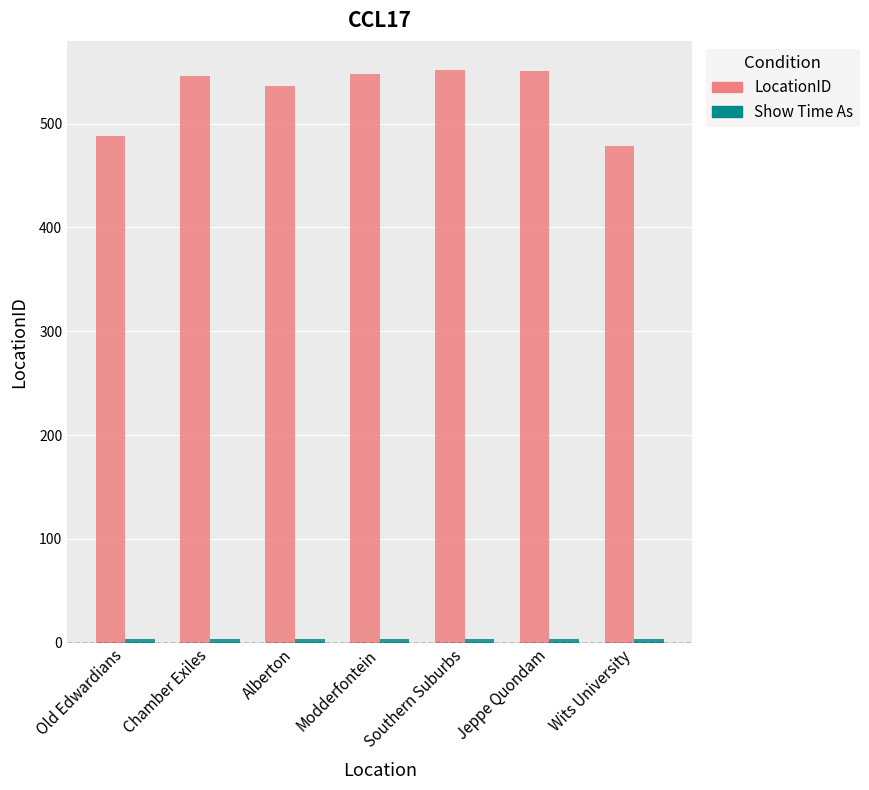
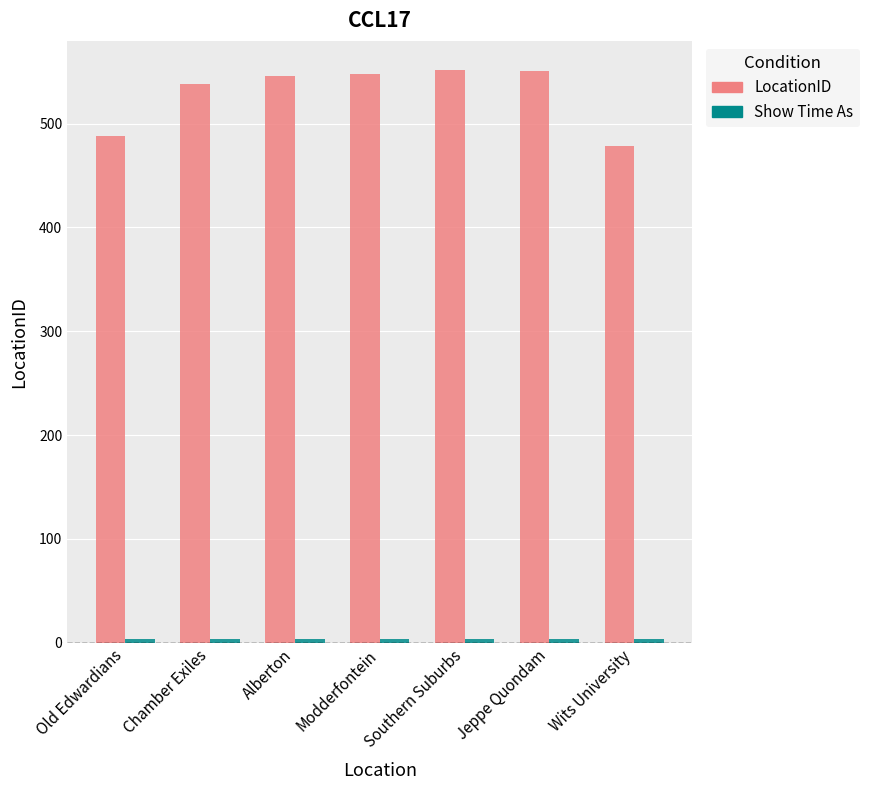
LocationID, Chamber Exiles: 546 -> 538
LocationID, Alberton: 536 -> 546
